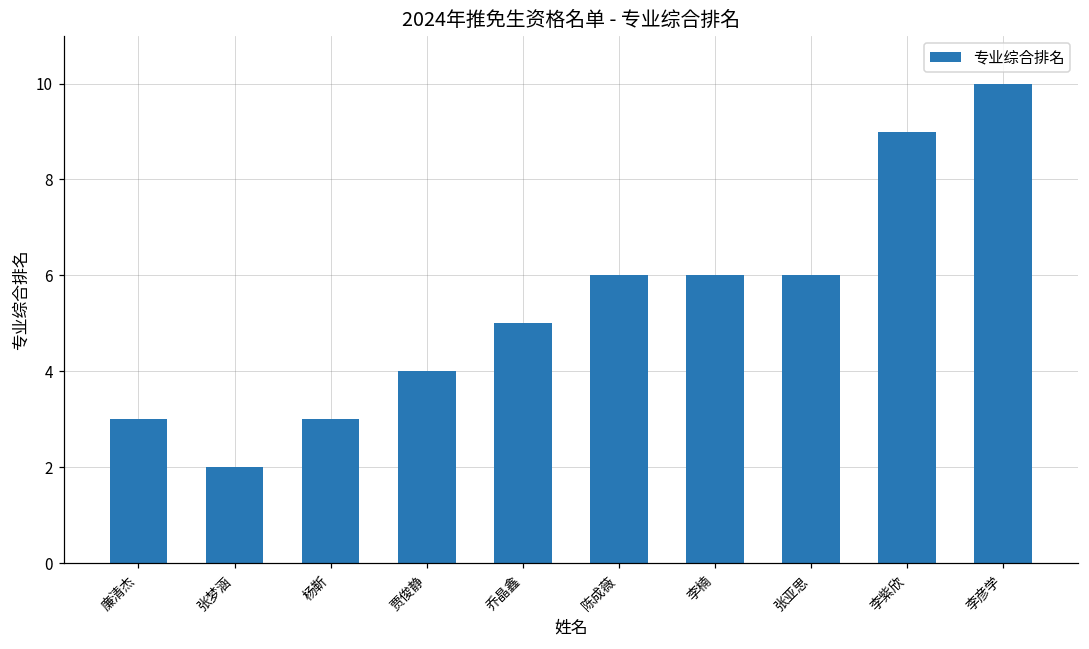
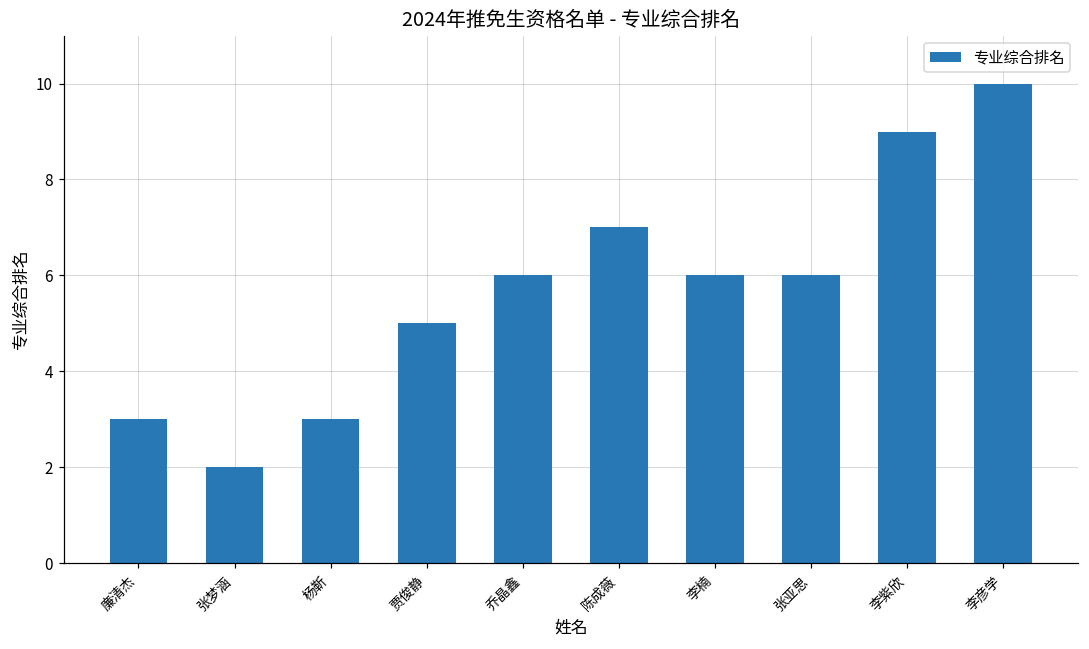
贾俊静: 4 -> 5
乔晶鑫: 5 -> 6
陈成薇: 6 -> 7
